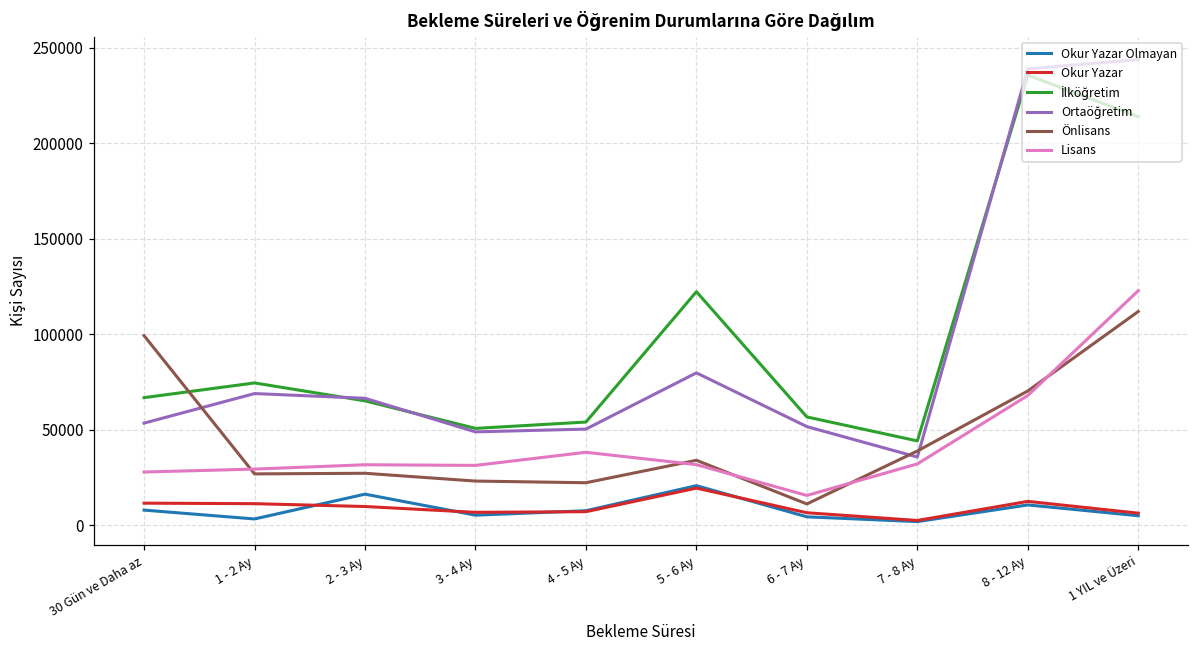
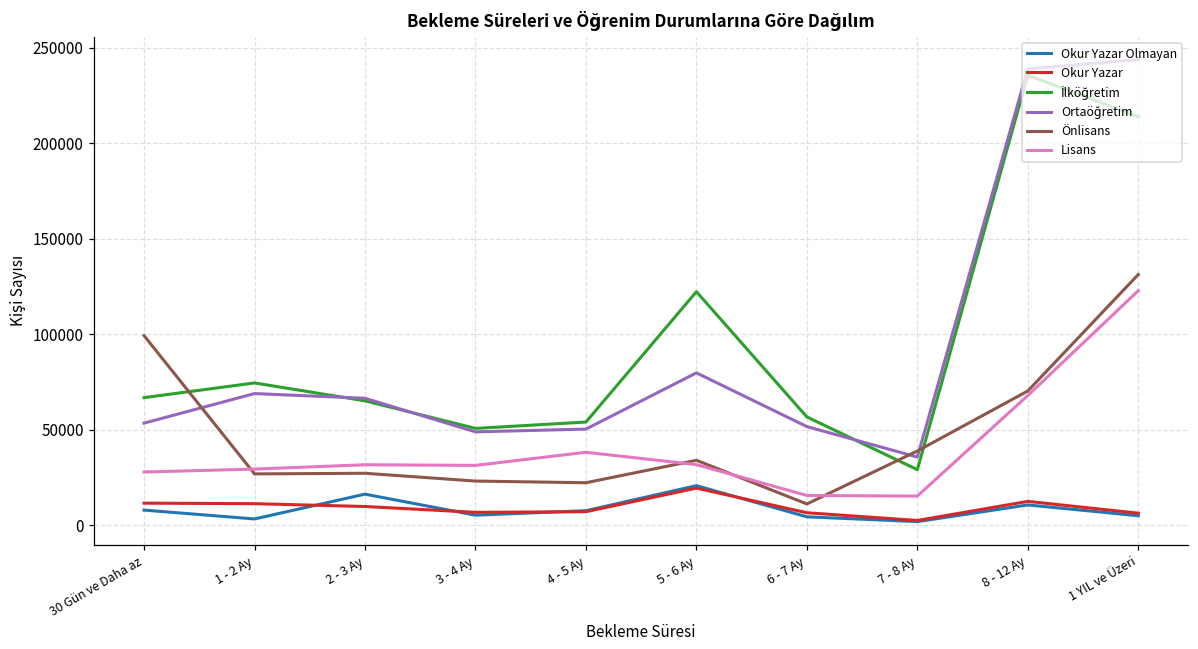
İlköğretim, 7 - 8 Ay: 44000 -> 29000
Lisans, 7 - 8 Ay: 32000 -> 15000
Önlisans, 1 YIL ve Üzeri: 112000 -> 131000
